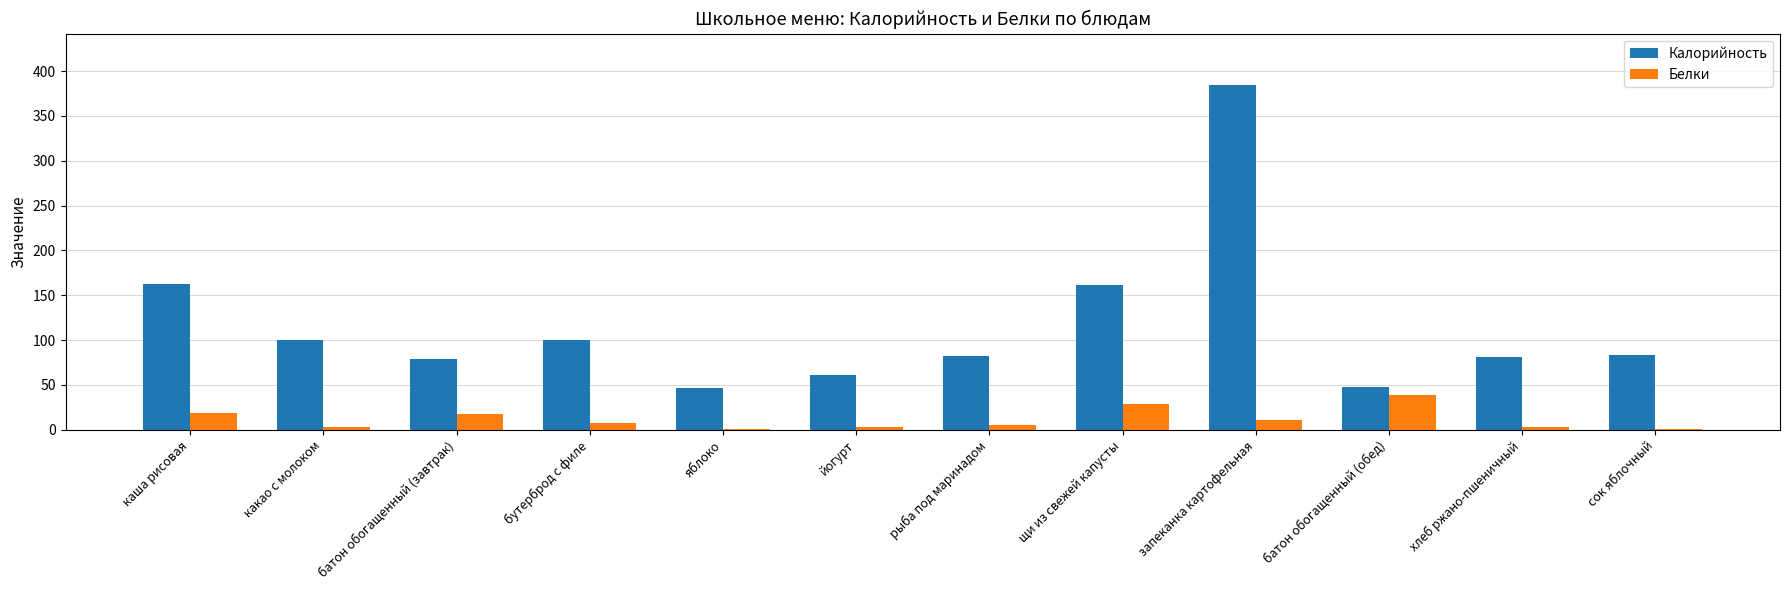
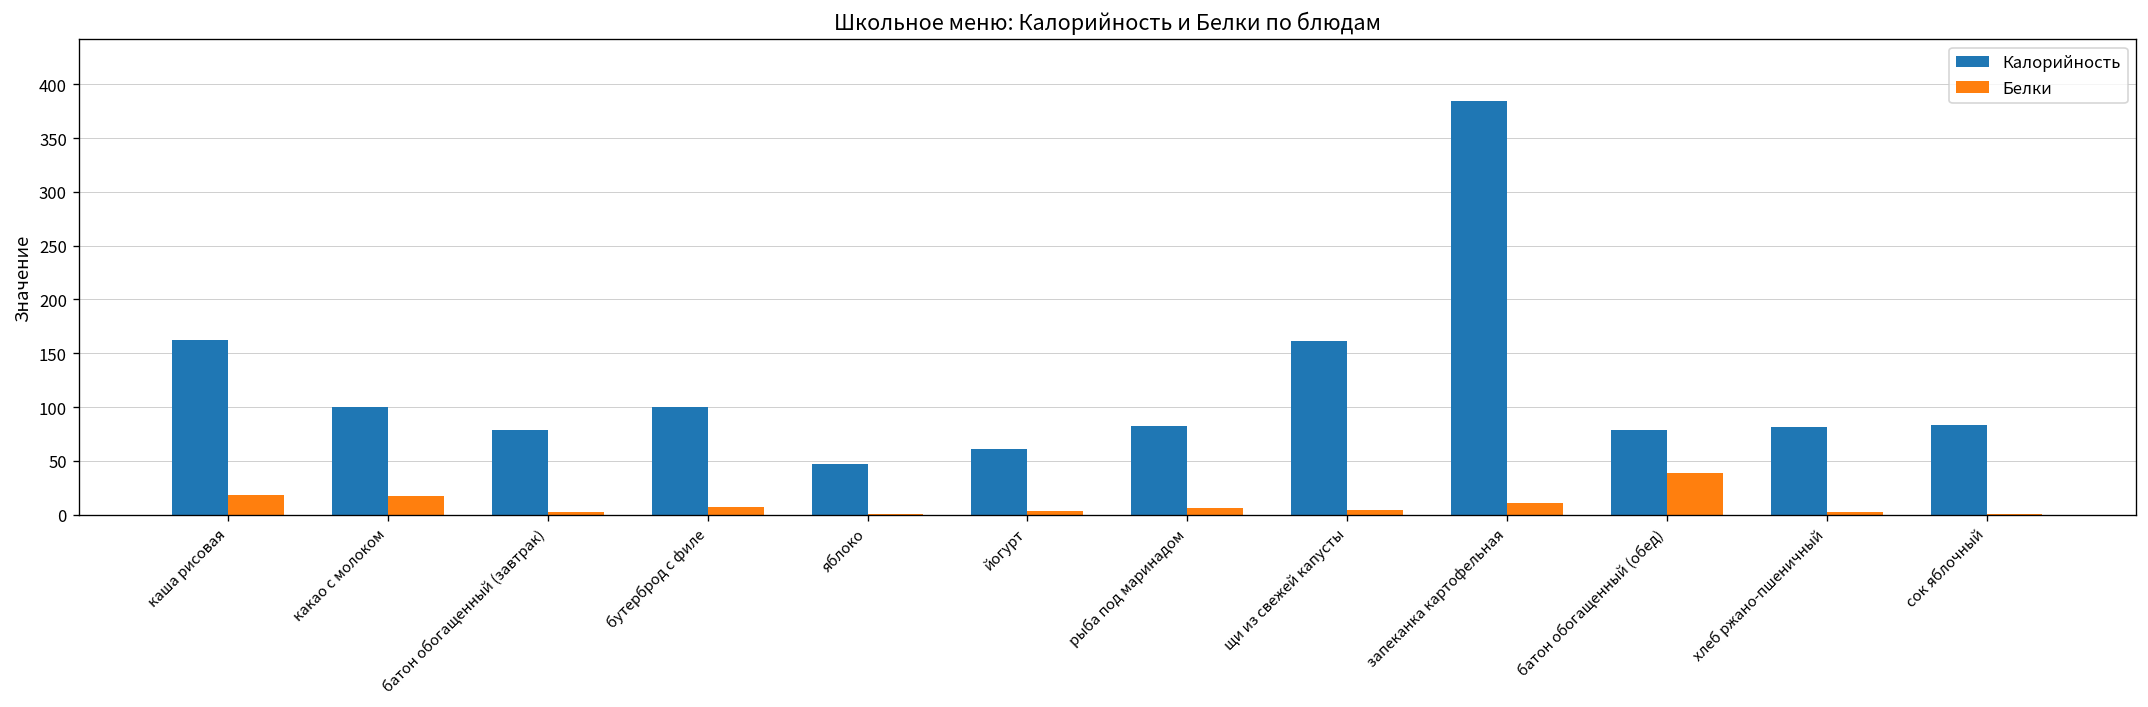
Белки, какао с молоком: 0 -> 20
Белки, батон обогащенный (завтрак): 20 -> 0
Белки, щи из свежей капусты: 30 -> 0
Калорийность, батон обогащенный (обед): 50 -> 80
